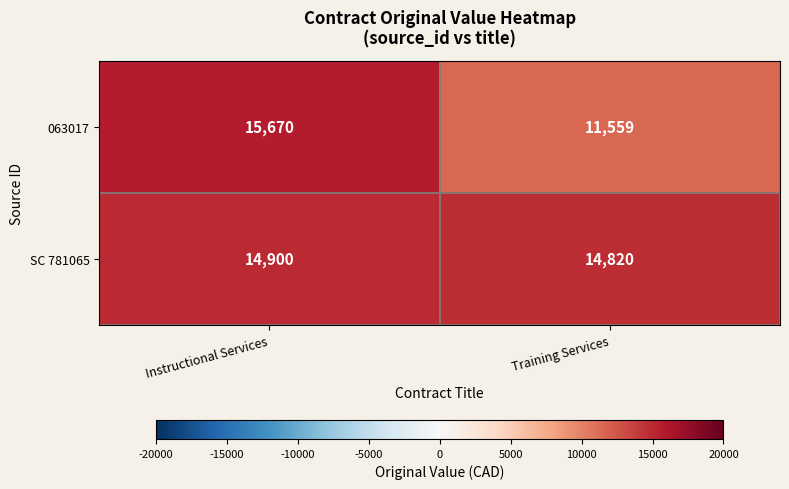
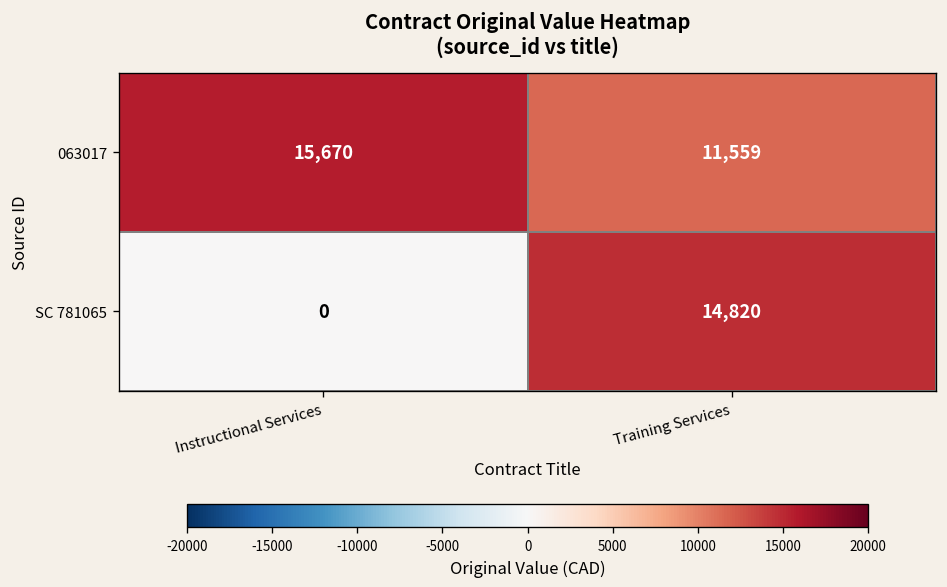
SC 781065, Instructional Services: 14,900 -> 0
